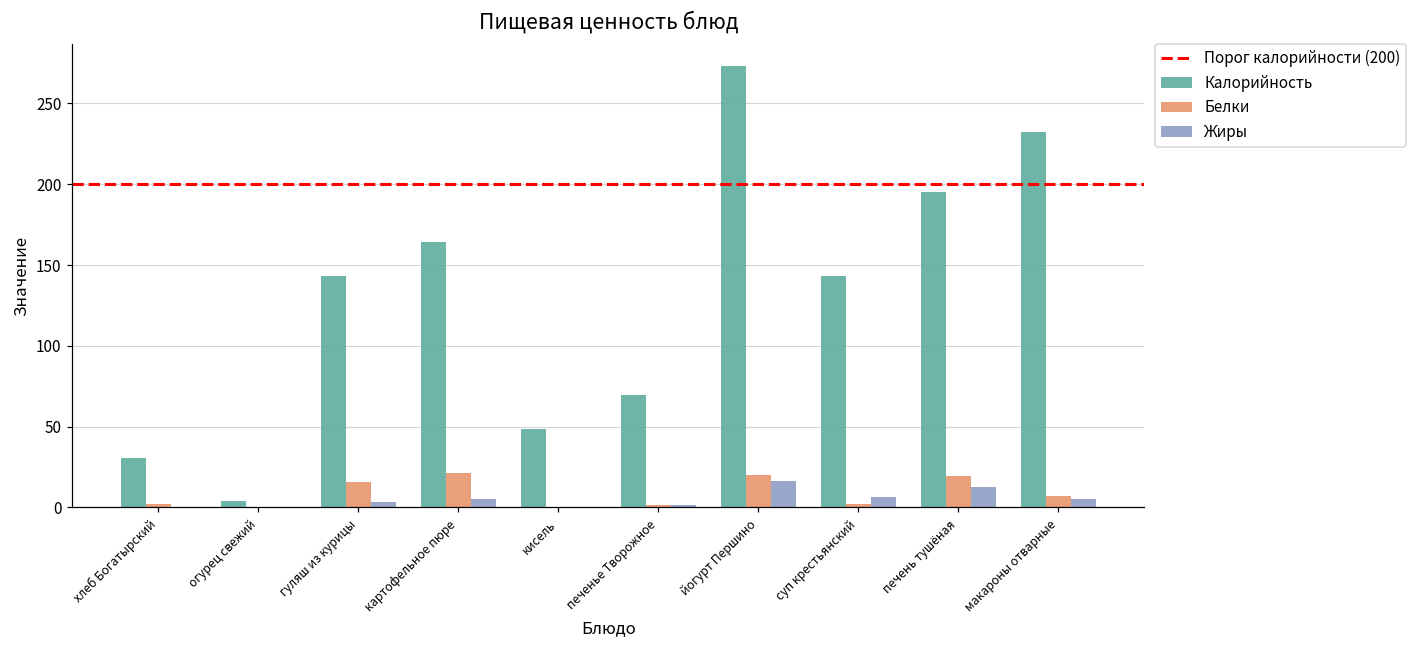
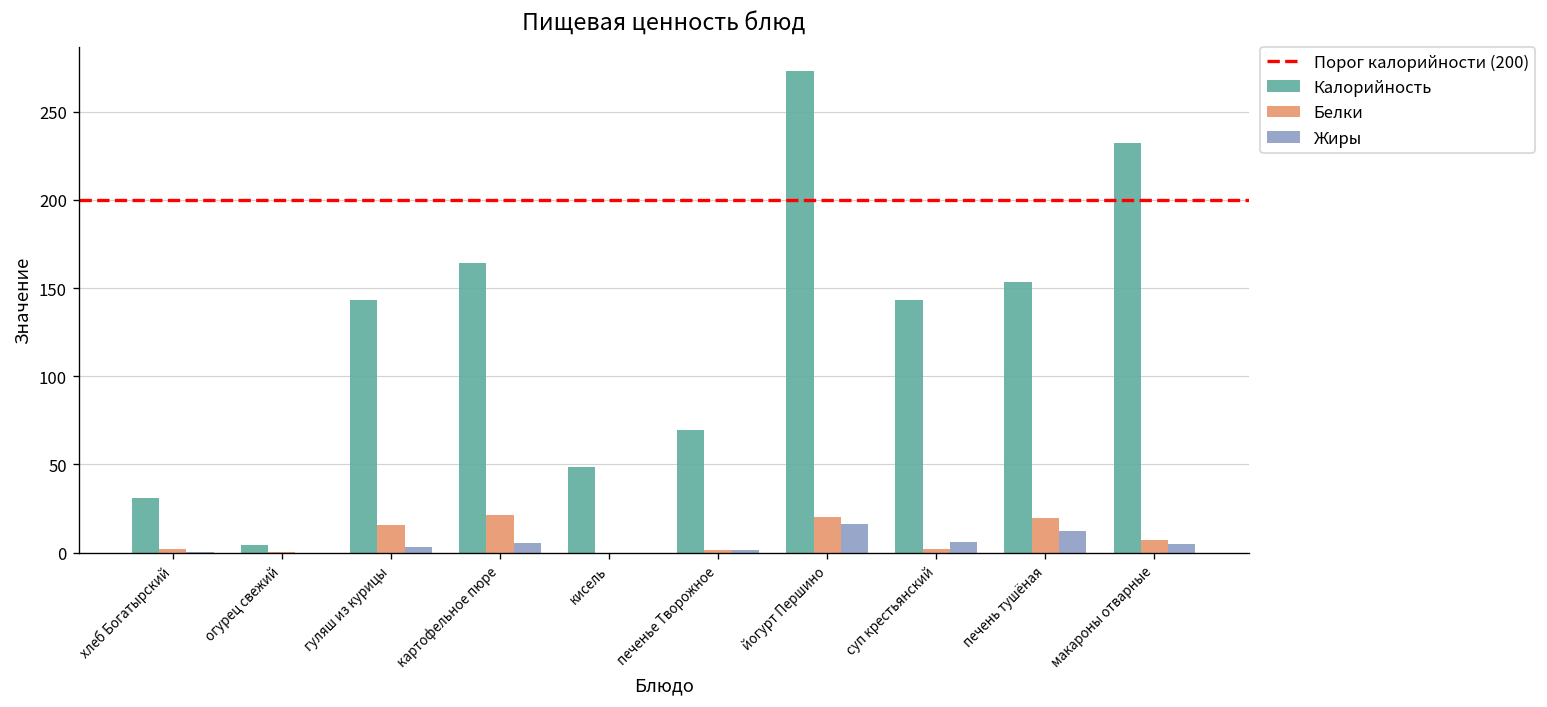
Калорийность, печень тушёная: 195 -> 153
